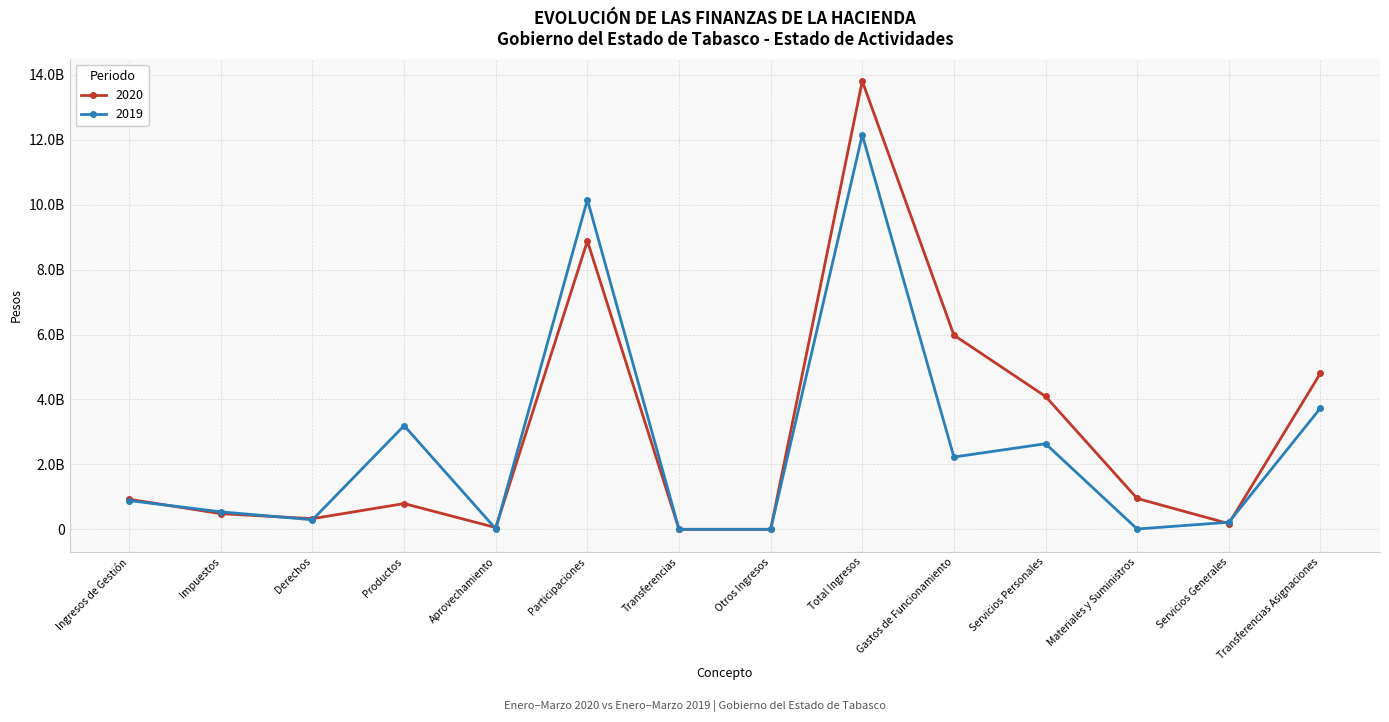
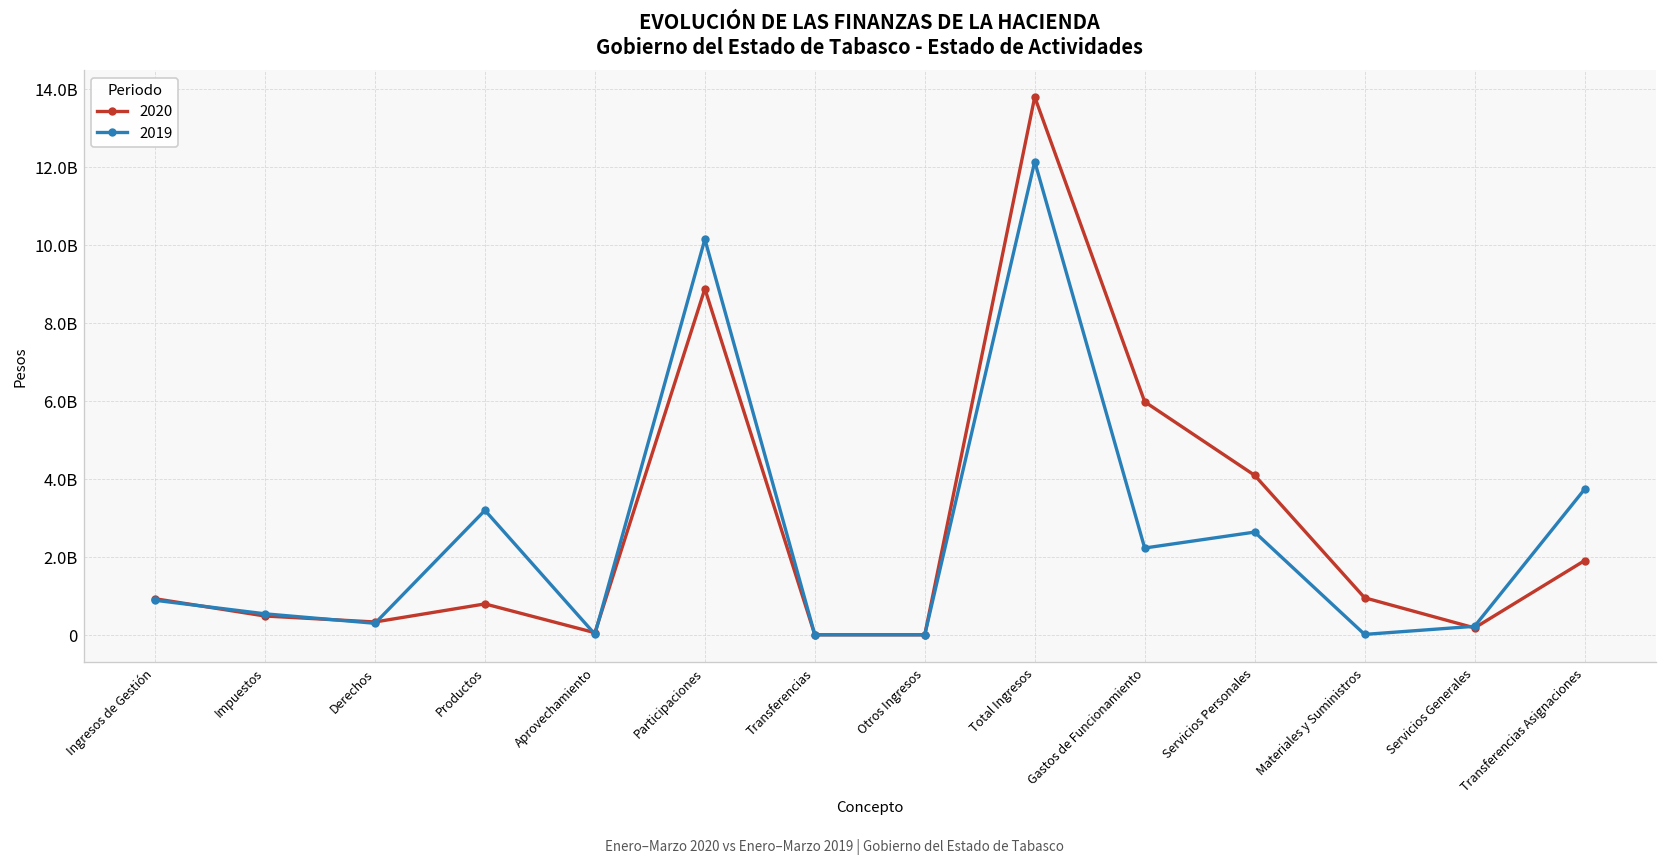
2020, Transferencias Asignaciones: 4800000000 -> 1900000000
